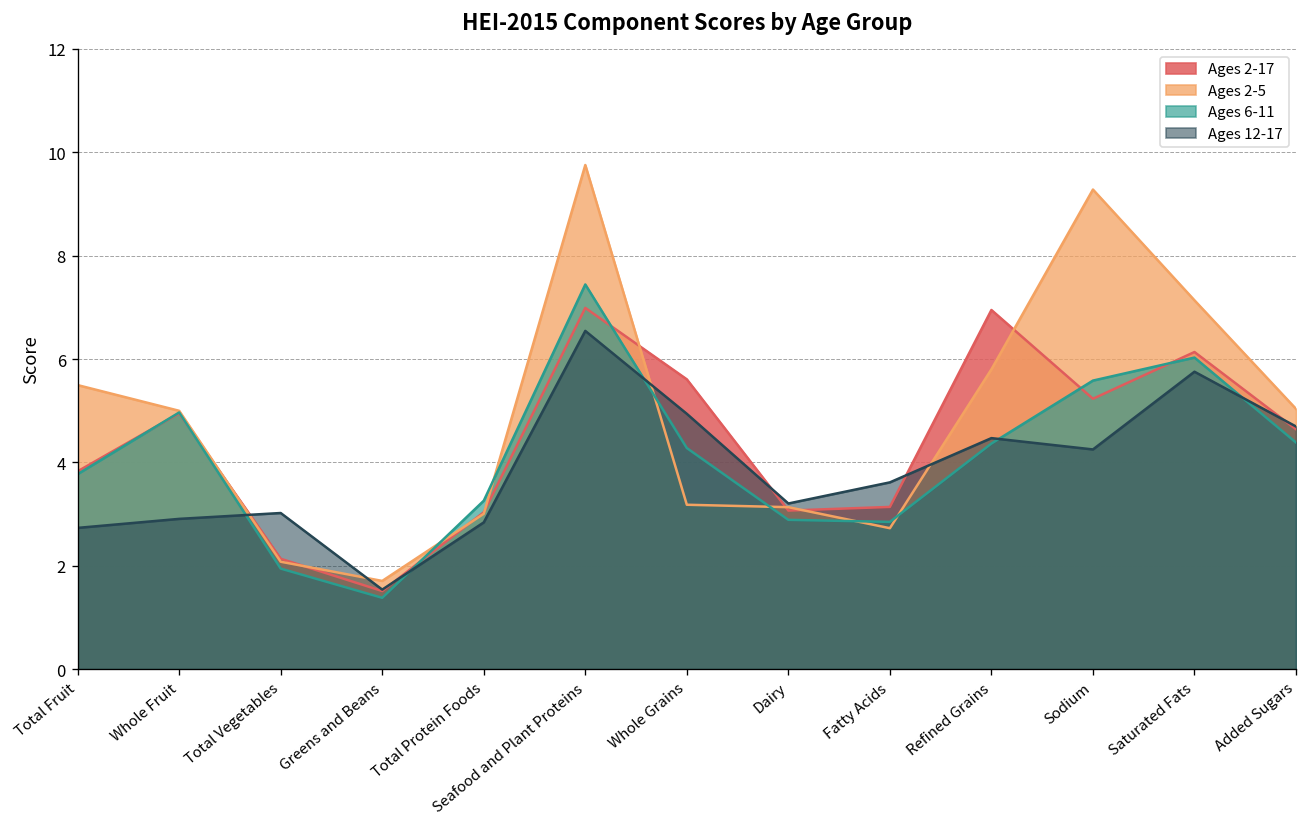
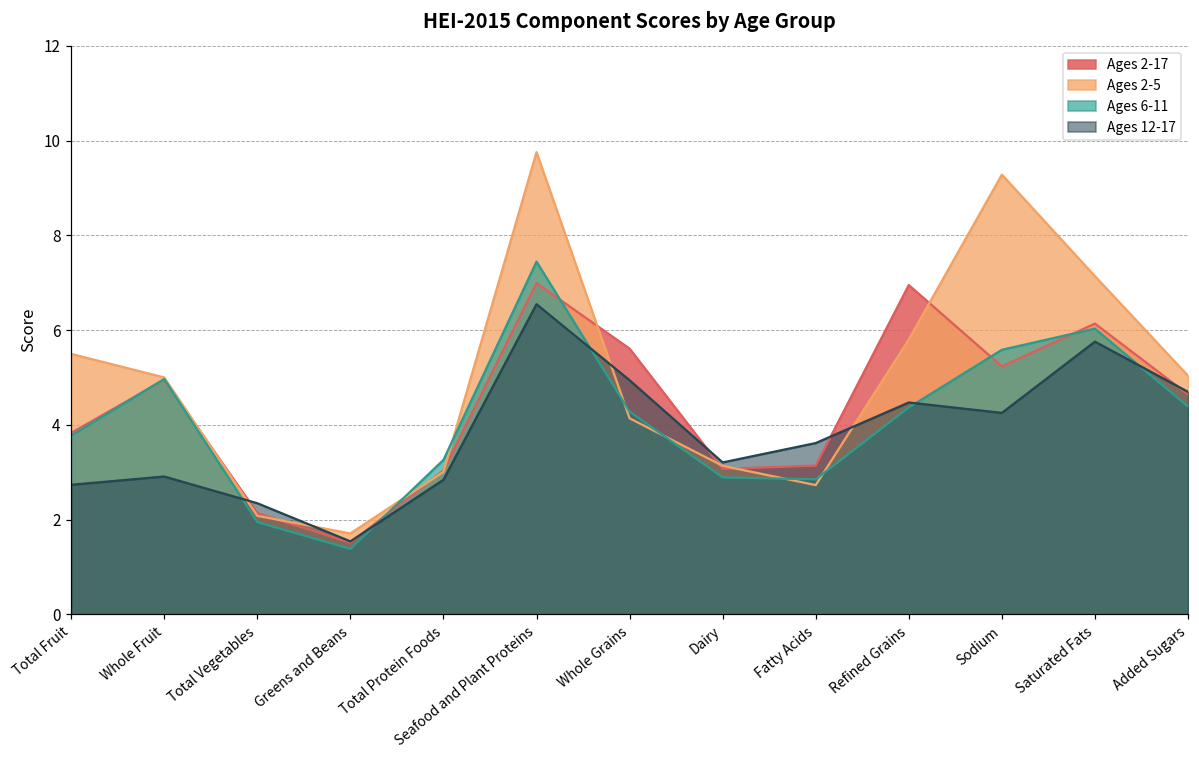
Ages 12-17, Total Vegetables: 3.0 -> 2.3
Ages 2-5, Whole Grains: 3.2 -> 4.1
